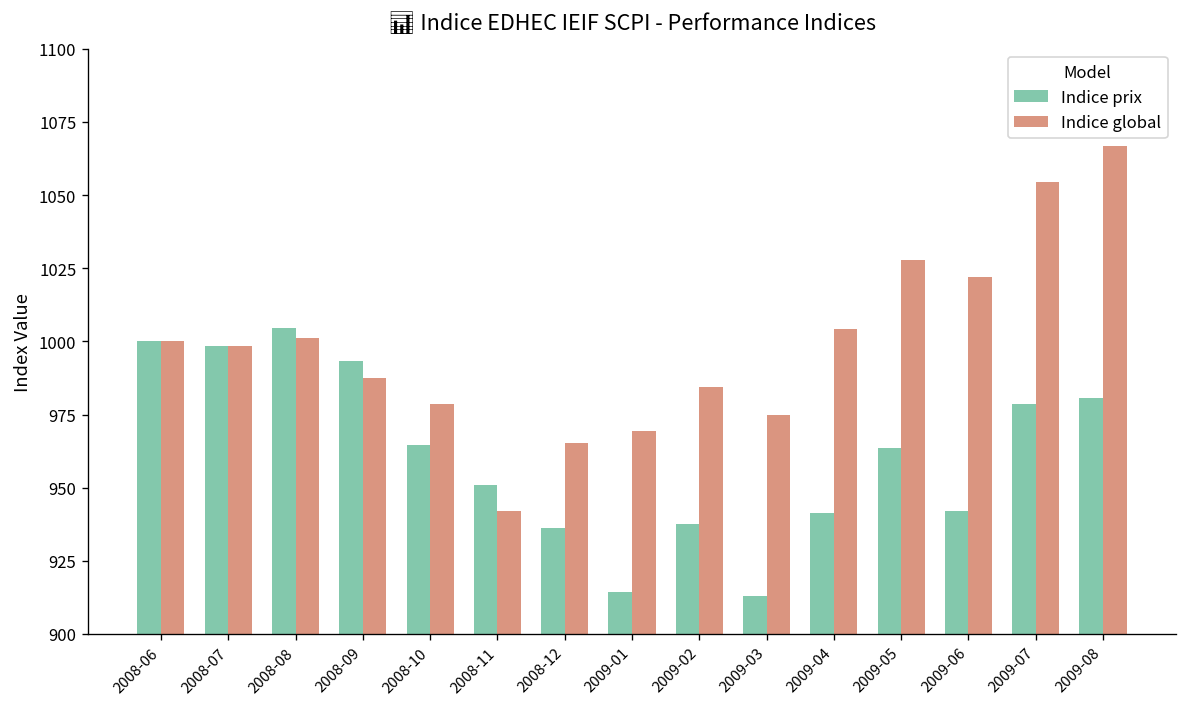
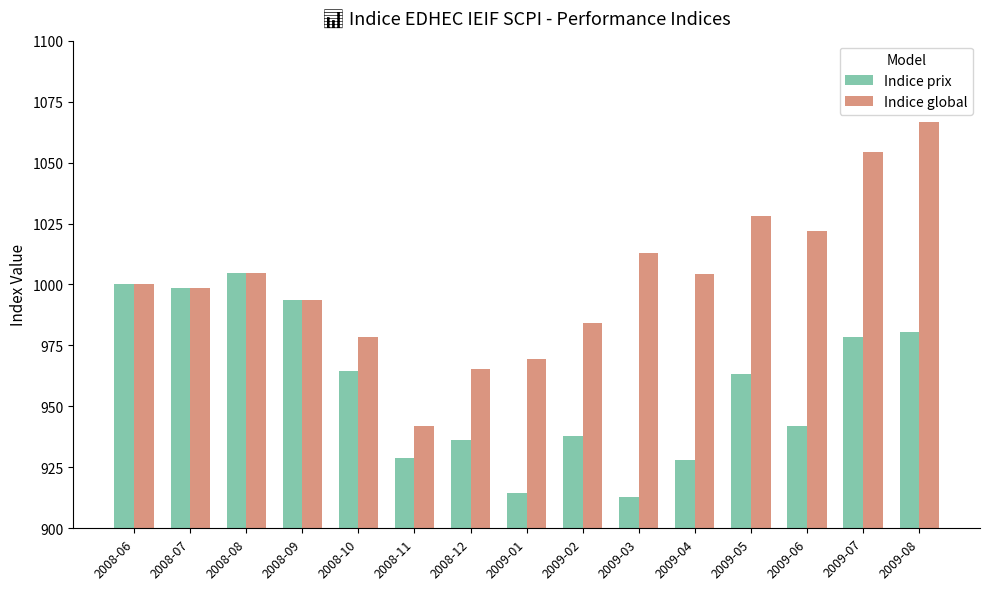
Indice global, 2008-08: 1001 -> 1005
Indice global, 2008-09: 988 -> 993
Indice prix, 2008-11: 951 -> 929
Indice global, 2009-03: 975 -> 1013
Indice prix, 2009-04: 941 -> 928
